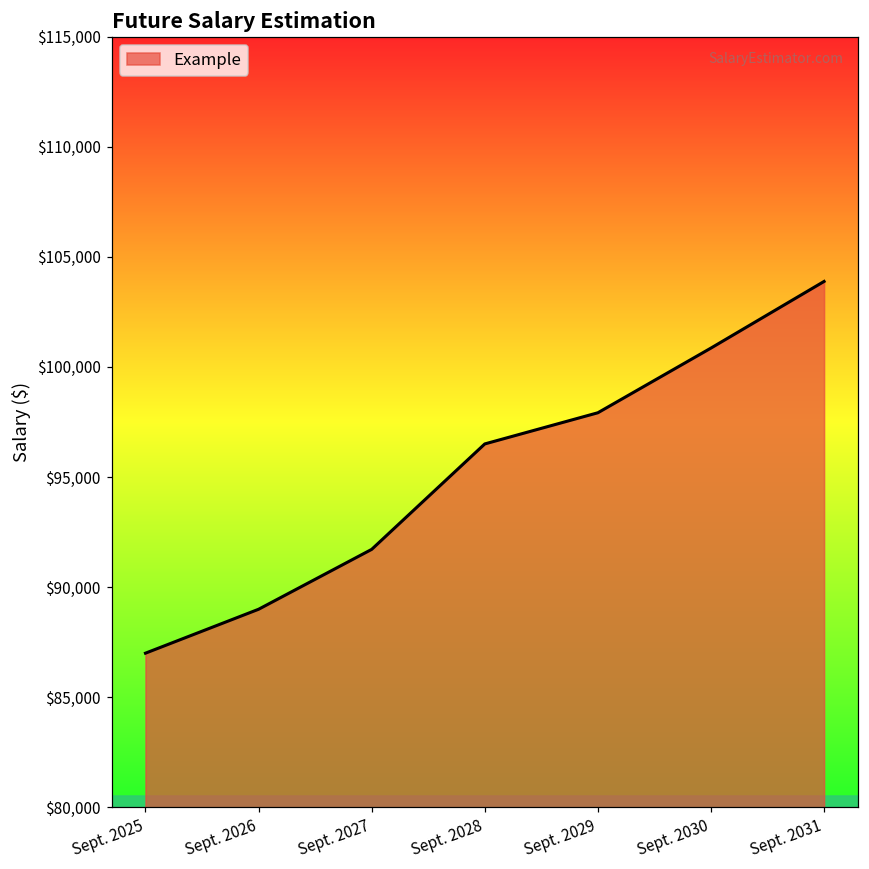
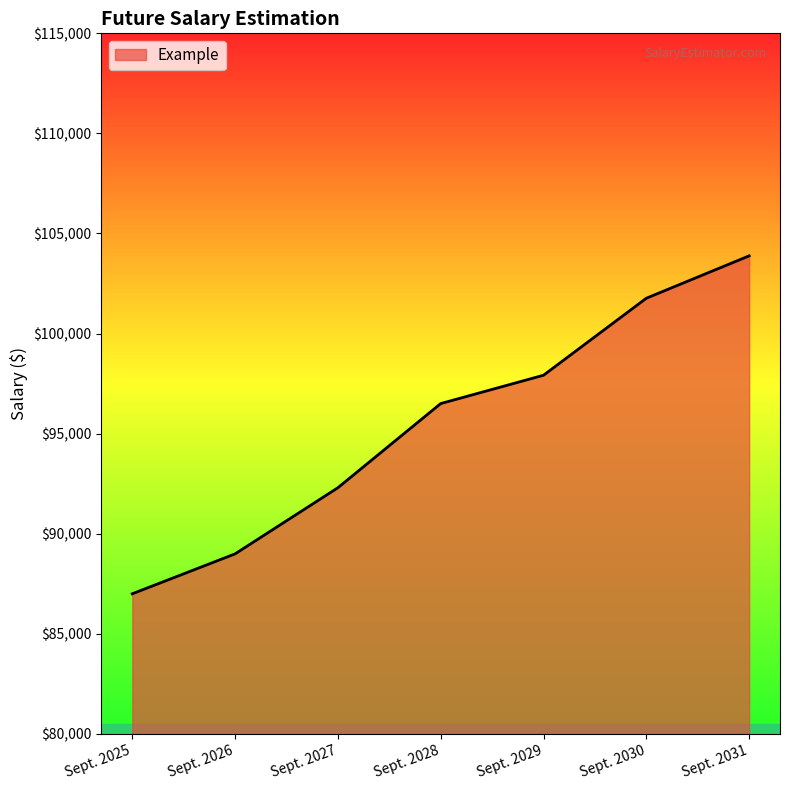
Sept. 2027: $91,700 -> $92,300
Sept. 2030: $100,900 -> $101,800
